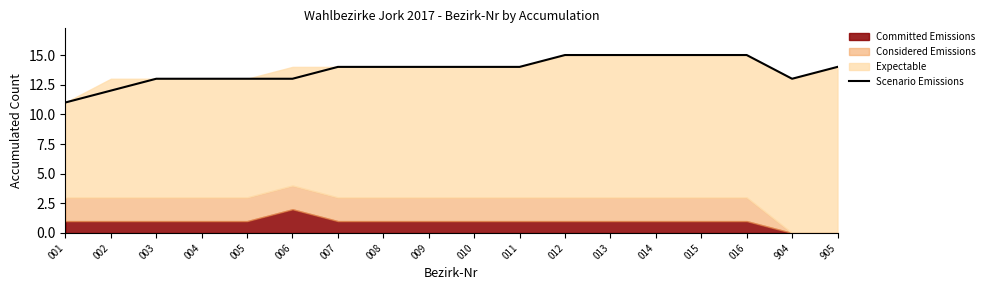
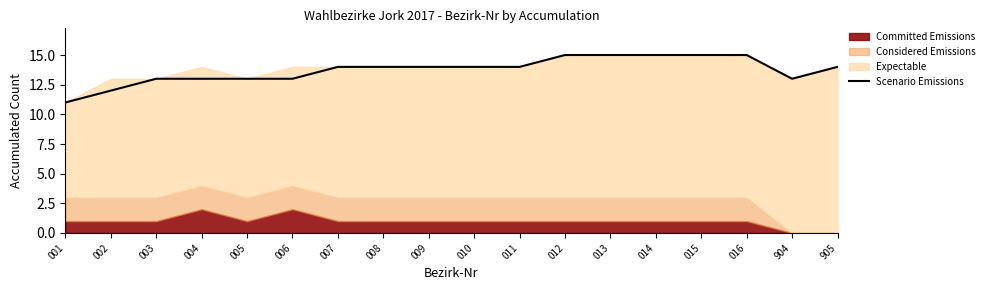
Committed Emissions, 004: 1 -> 2
